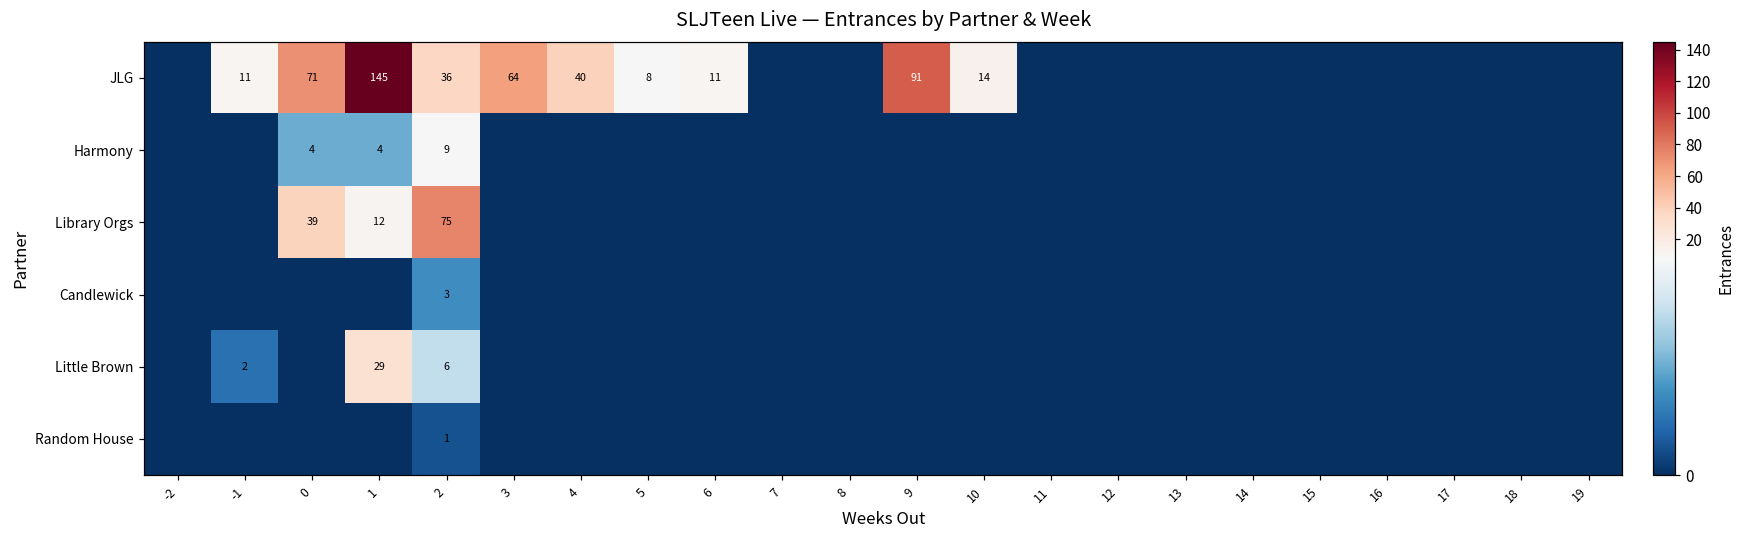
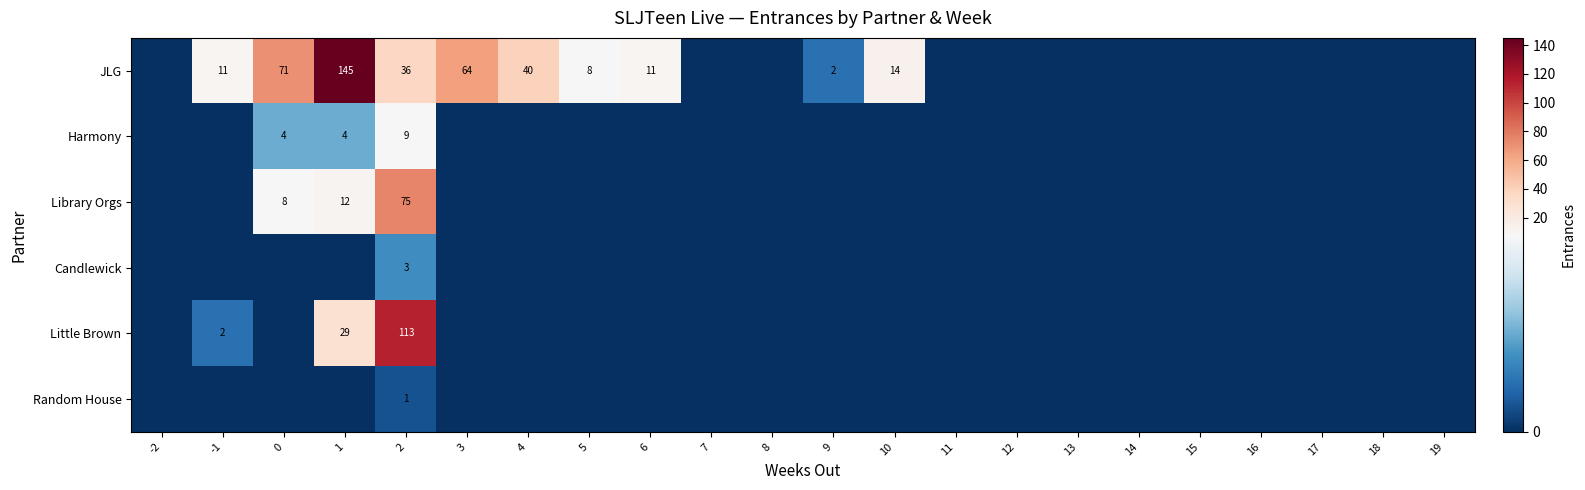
JLG, 9: 91 -> 2
Library Orgs, 0: 39 -> 8
Little Brown, 2: 6 -> 113
